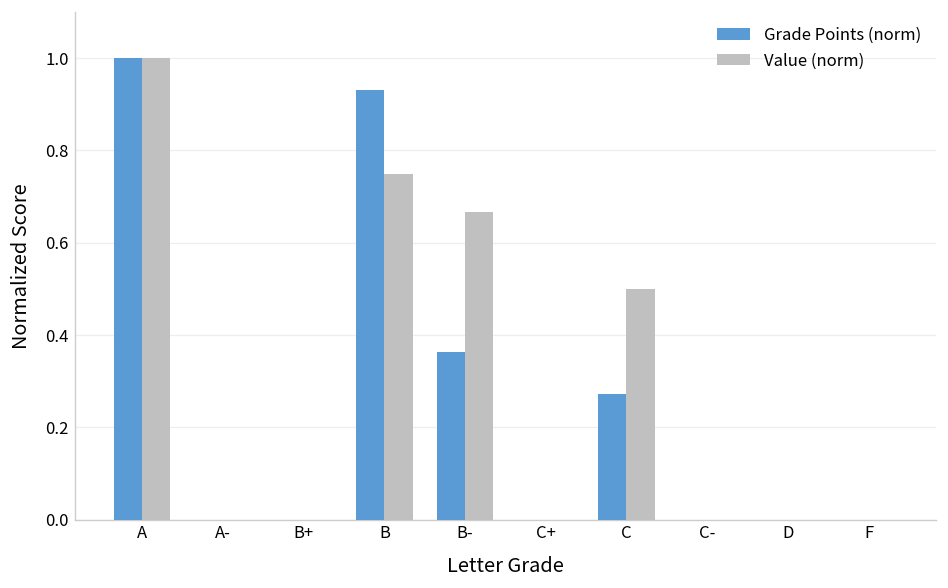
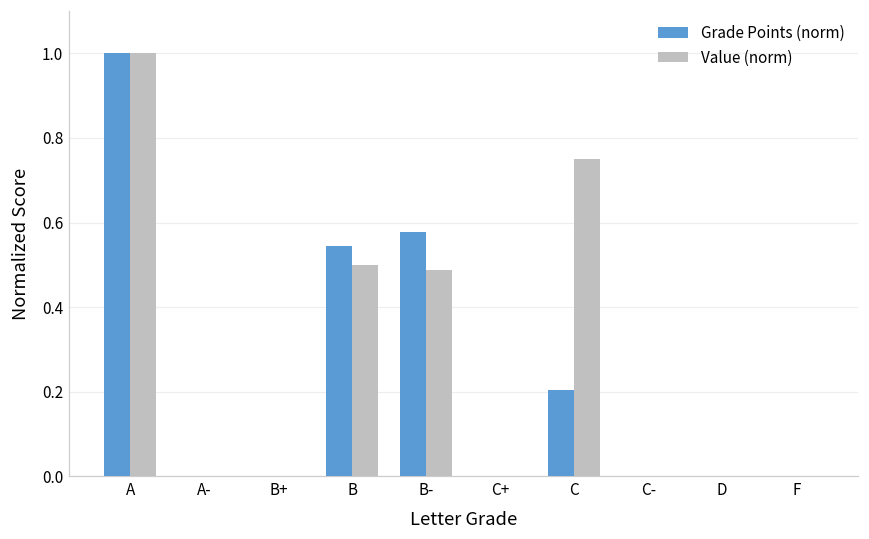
Grade Points (norm), B: 0.93 -> 0.55
Value (norm), B: 0.75 -> 0.50
Grade Points (norm), B-: 0.36 -> 0.58
Value (norm), B-: 0.67 -> 0.49
Grade Points (norm), C: 0.27 -> 0.20
Value (norm), C: 0.50 -> 0.75
